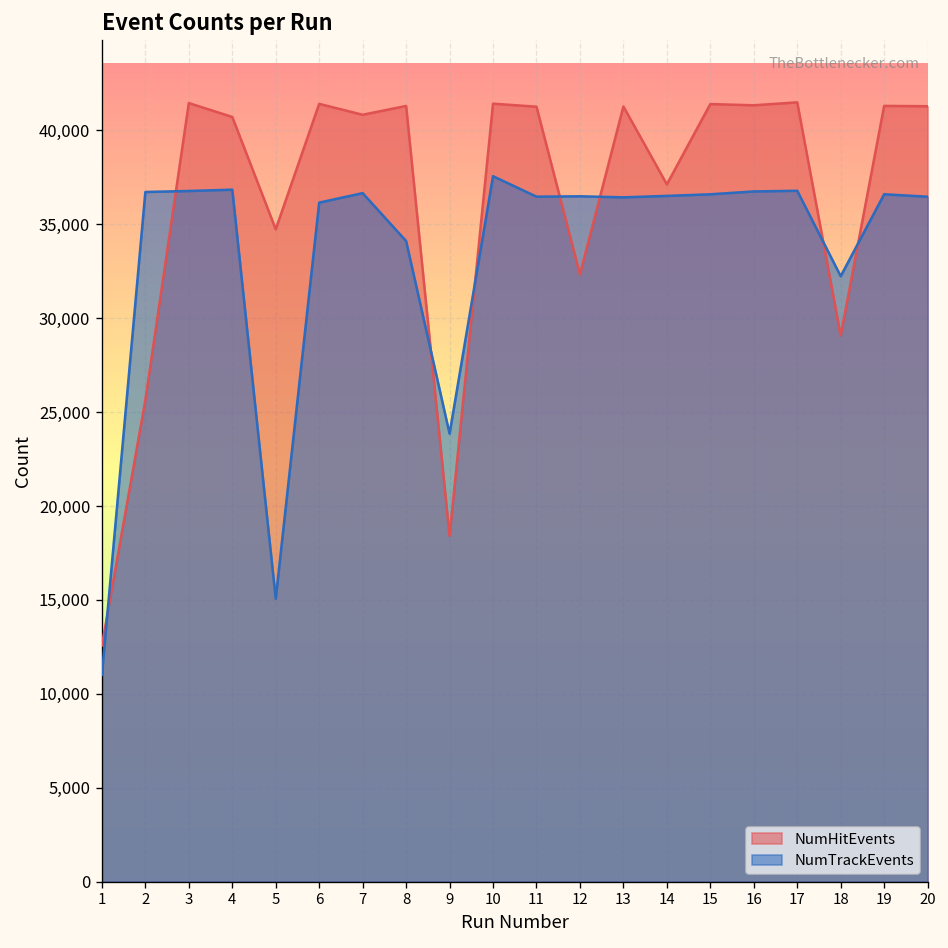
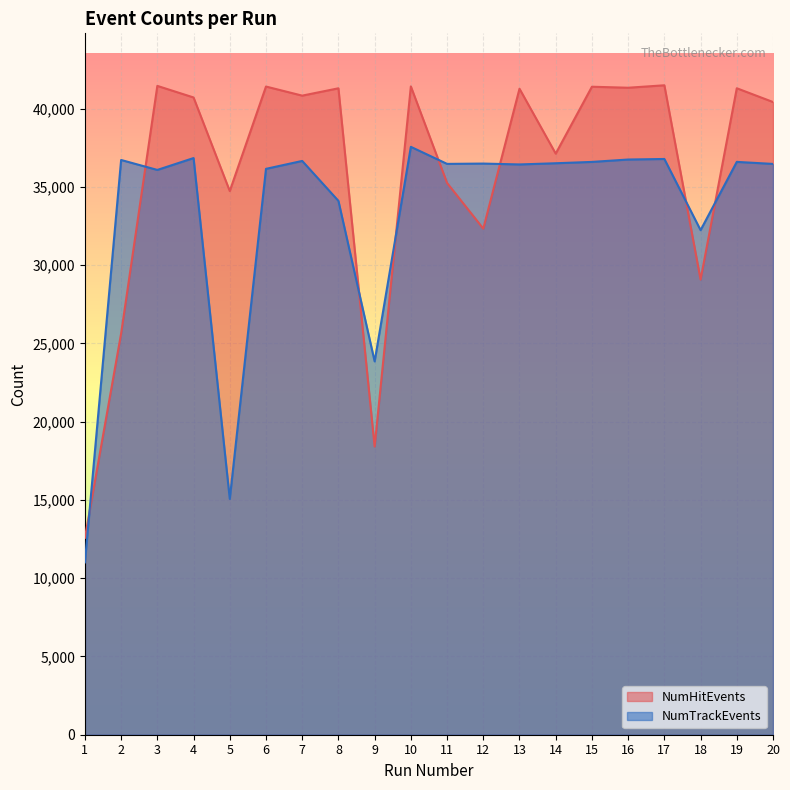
NumTrackEvents, 3: 36,800 -> 36,100
NumHitEvents, 11: 41,300 -> 35,300
NumHitEvents, 20: 41,300 -> 40,400
